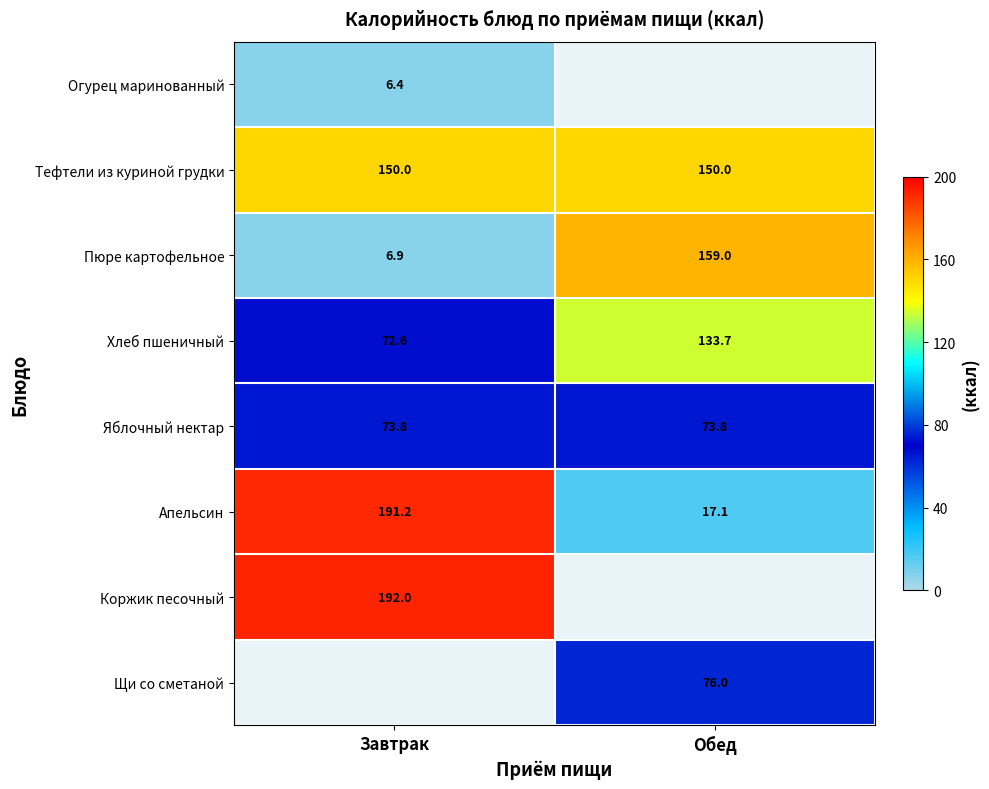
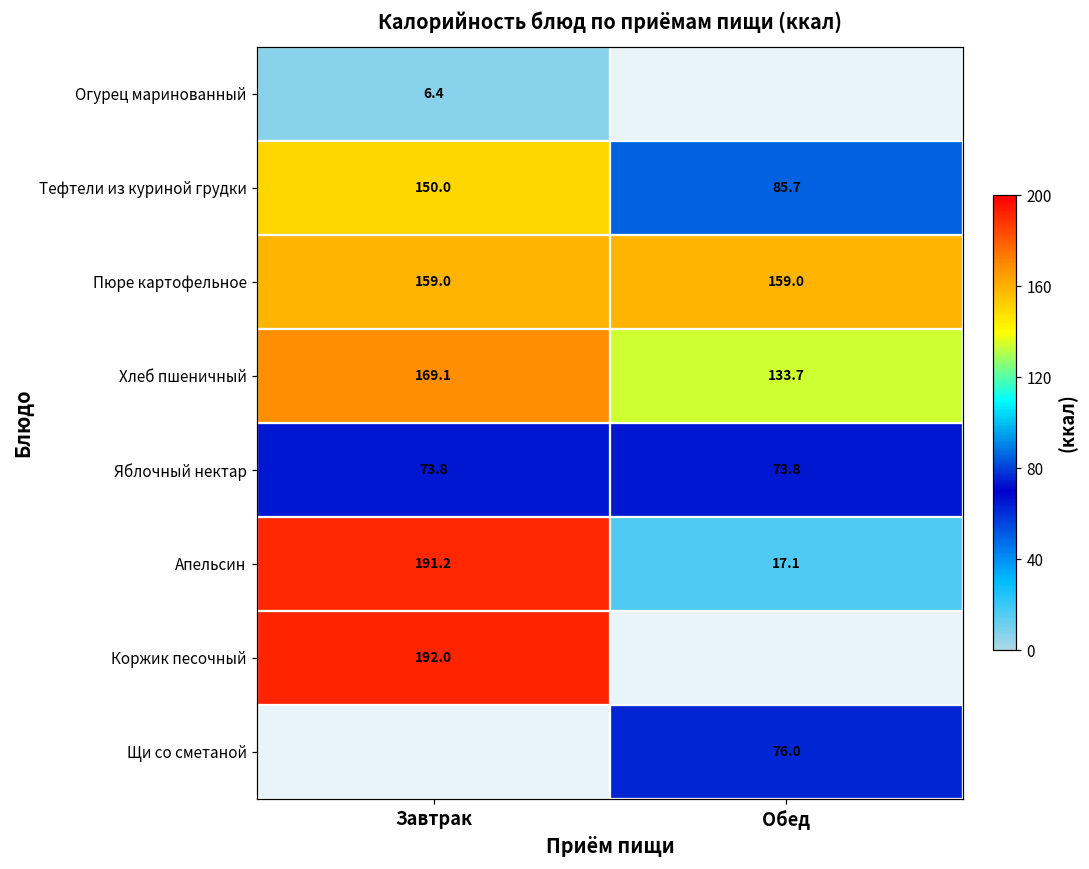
Тефтели из куриной грудки, Обед: 150.0 -> 85.7
Пюре картофельное, Завтрак: 6.9 -> 159.0
Хлеб пшеничный, Завтрак: 72.6 -> 169.1
